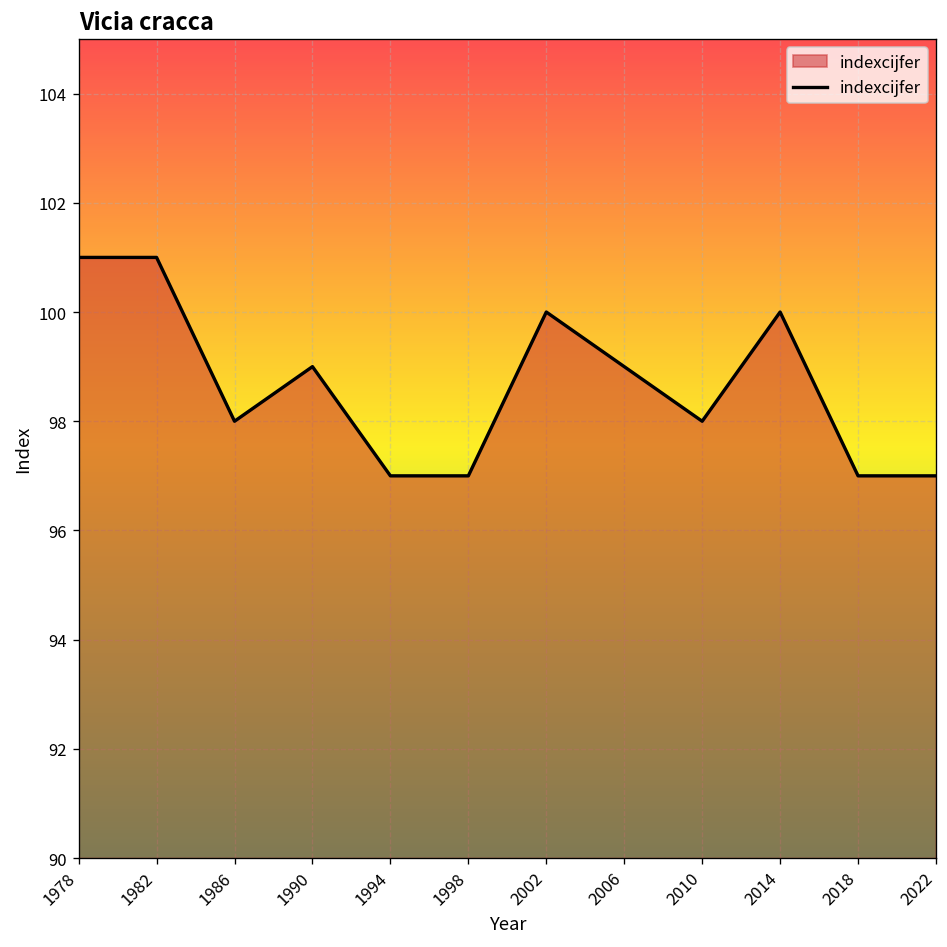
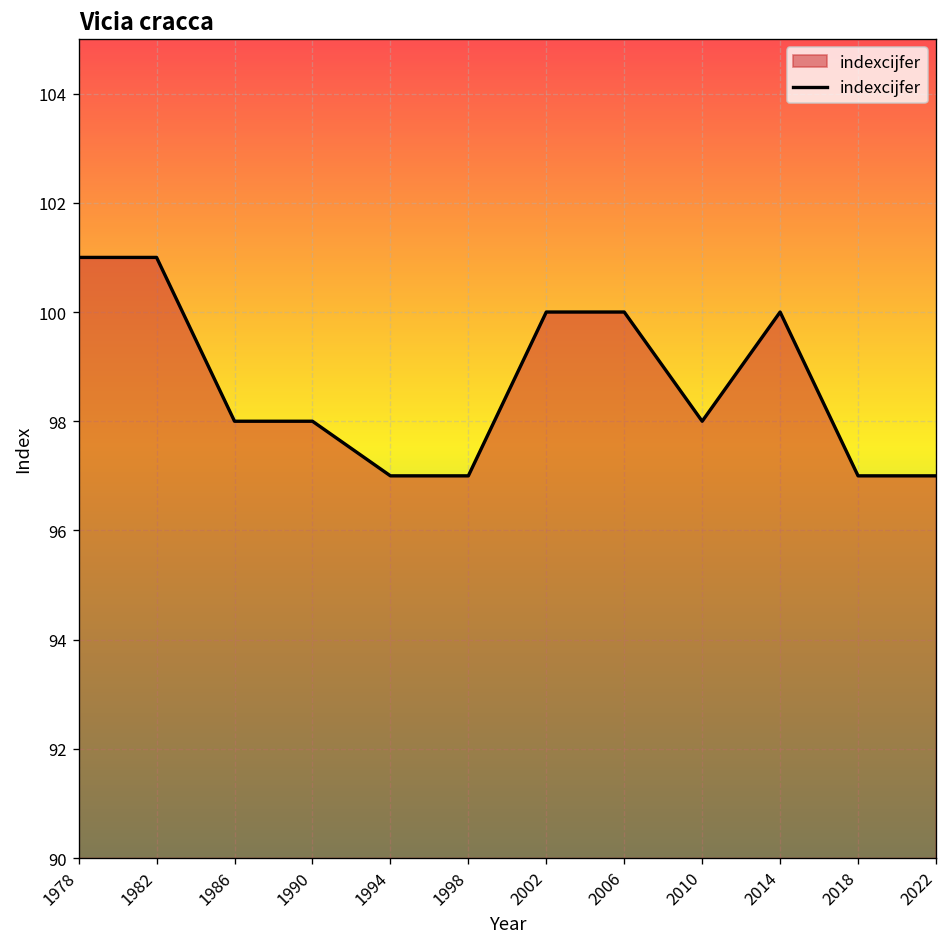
1990: 99 -> 98
2006: 99 -> 100
